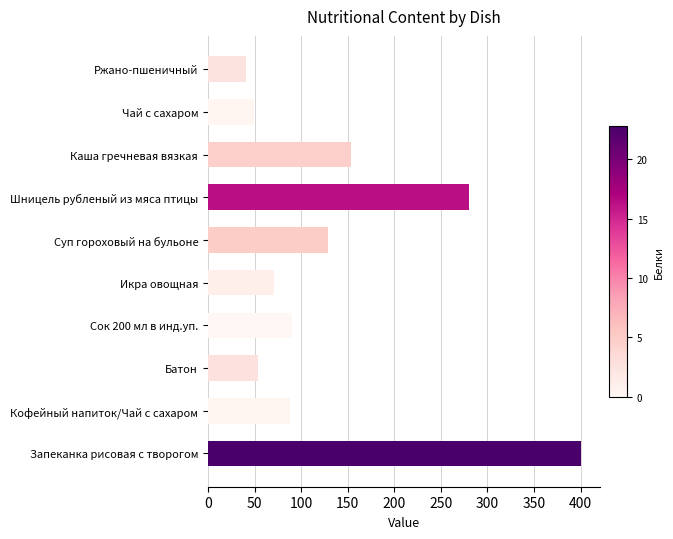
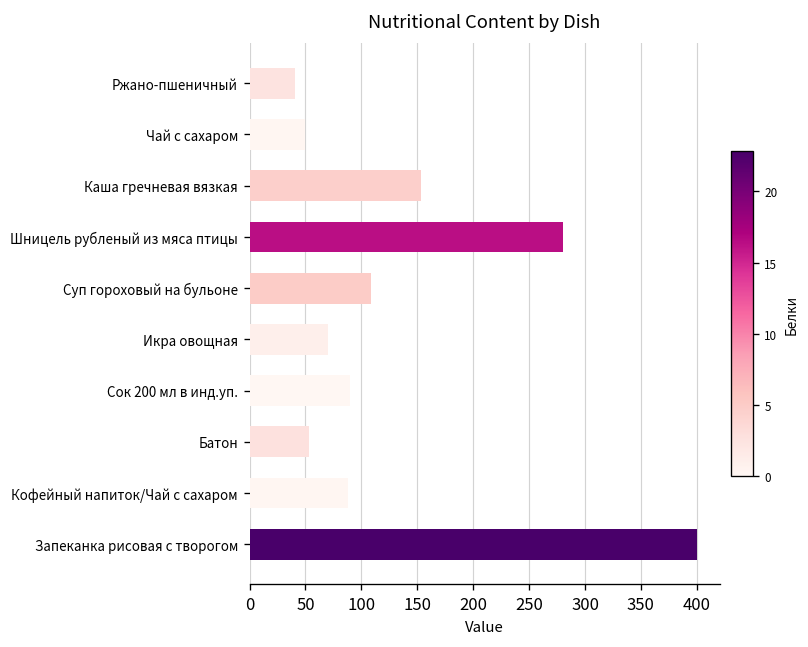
Суп гороховый на бульоне: 130 -> 110
